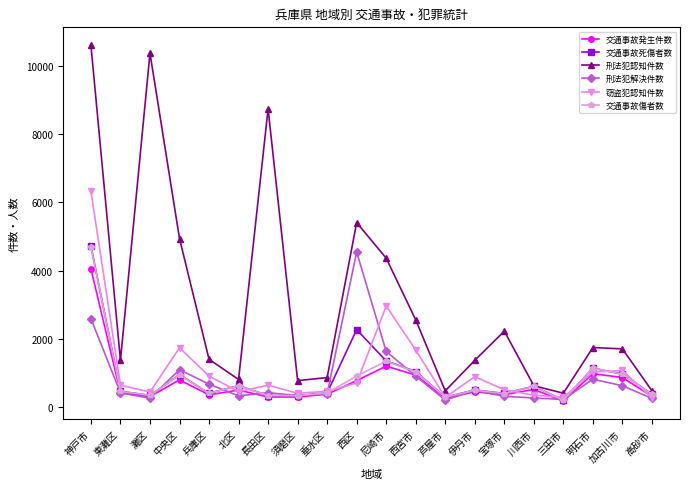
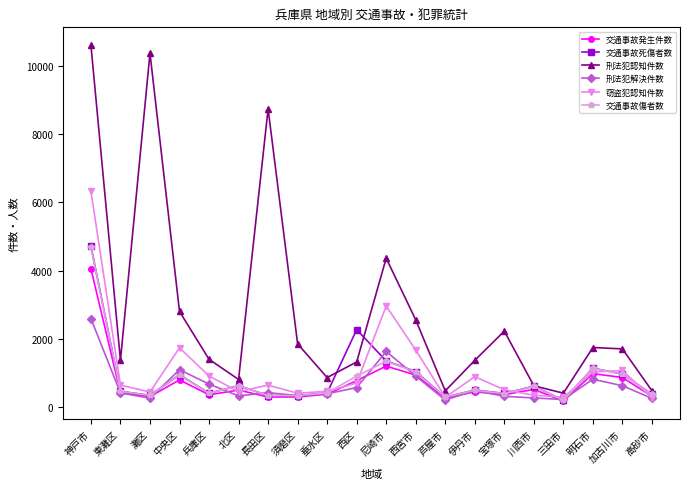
刑法犯認知件数, 中央区: 4900 -> 2800
刑法犯認知件数, 須磨区: 800 -> 1800
刑法犯認知件数, 西区: 5400 -> 1300
刑法犯解決件数, 西区: 4500 -> 600
